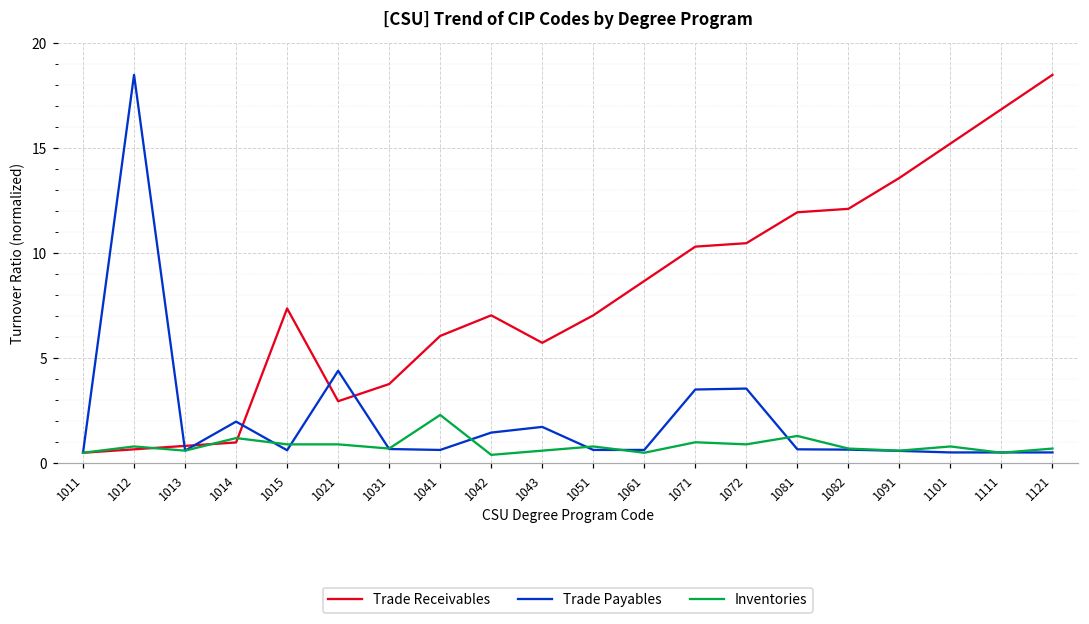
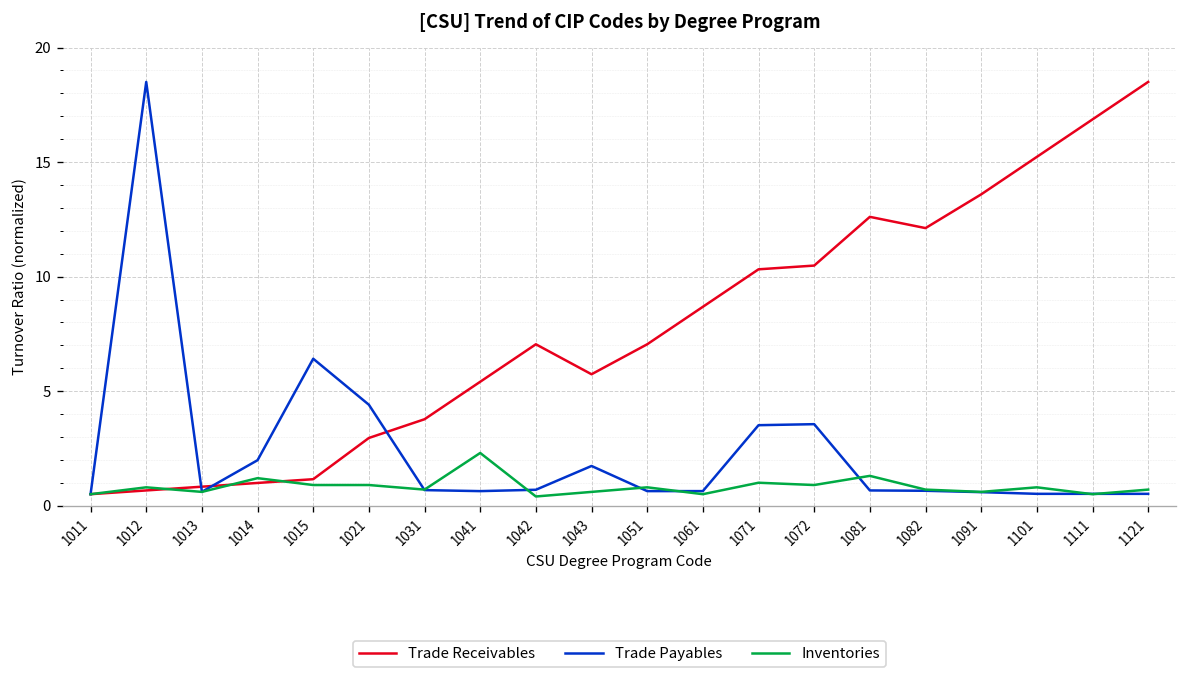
Trade Receivables, 1015: 7.4 -> 1.2
Trade Payables, 1015: 0.6 -> 6.4
Trade Receivables, 1041: 6.1 -> 5.4
Trade Payables, 1042: 1.5 -> 0.7
Trade Receivables, 1081: 12.0 -> 12.6
